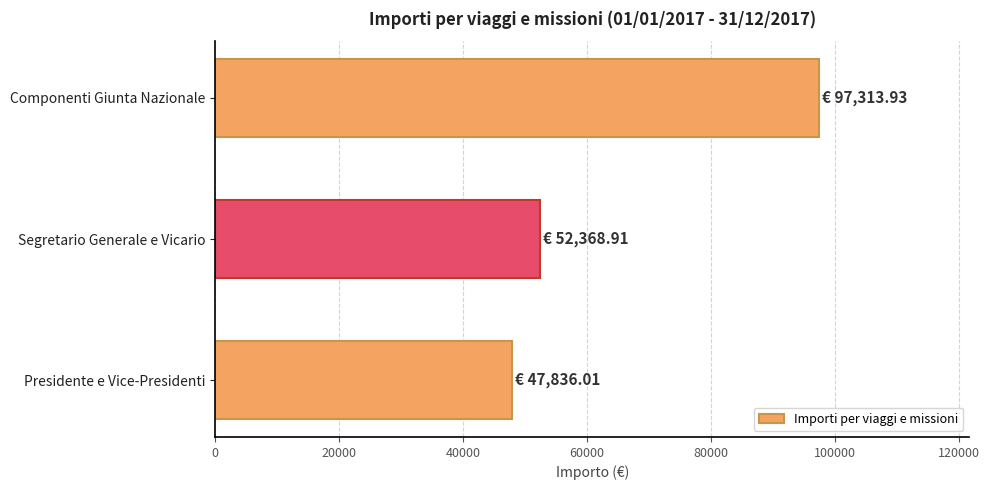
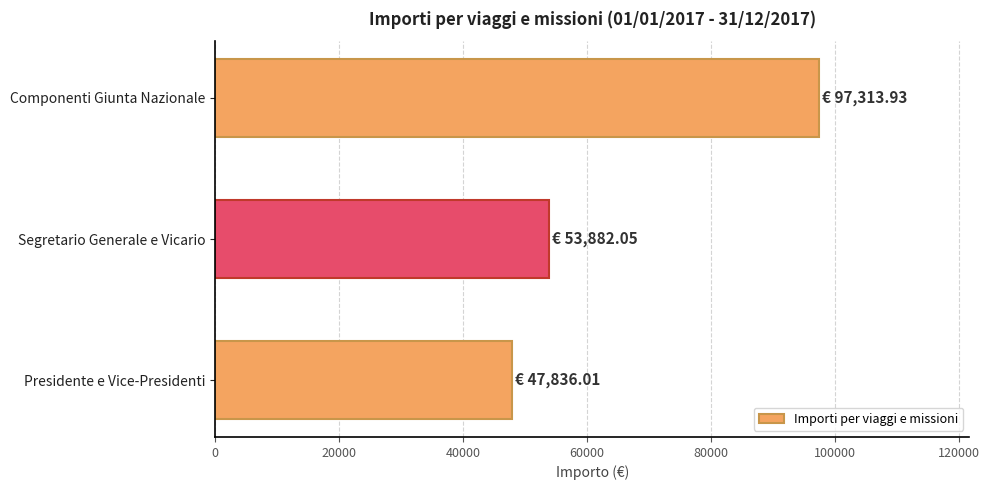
Segretario Generale e Vicario: 52,368.91 -> 53,882.05
